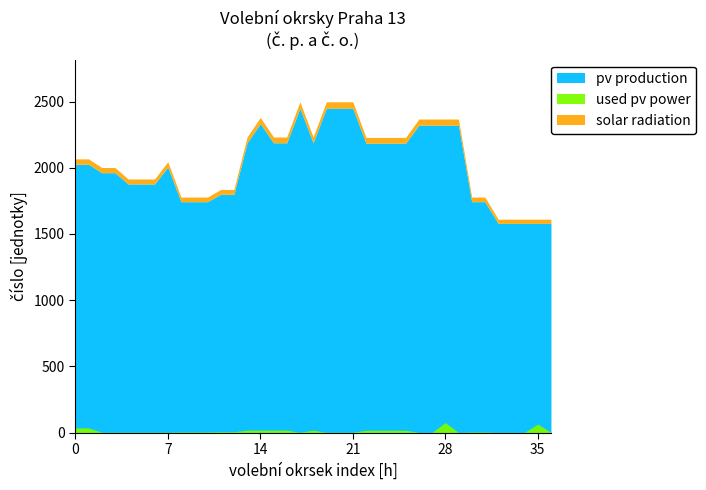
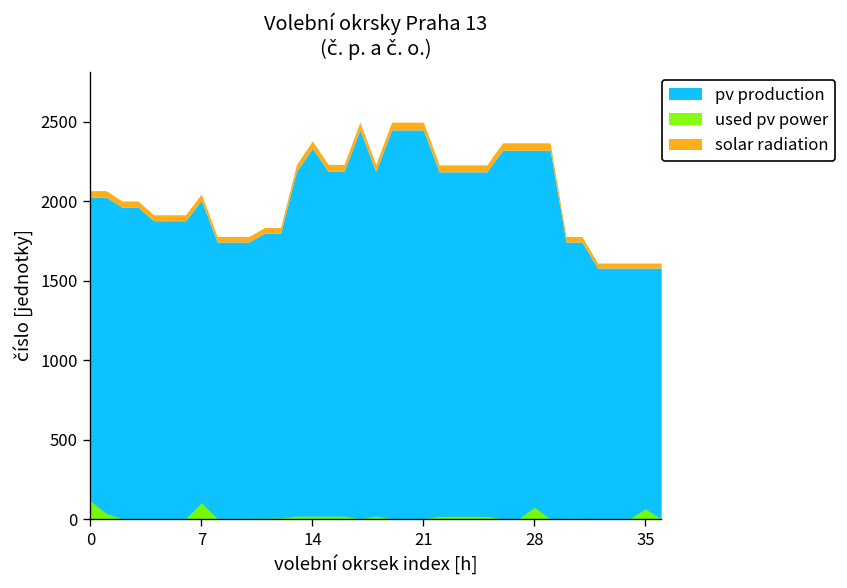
used pv power, 0: 40 -> 110
used pv power, 7: 0 -> 100
